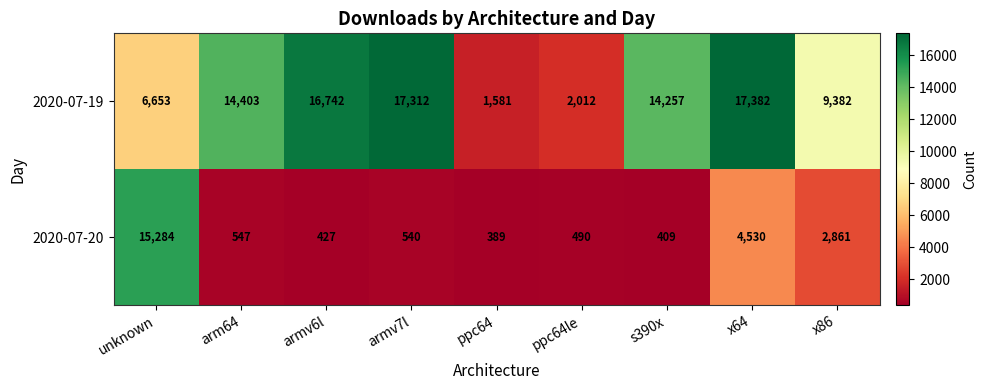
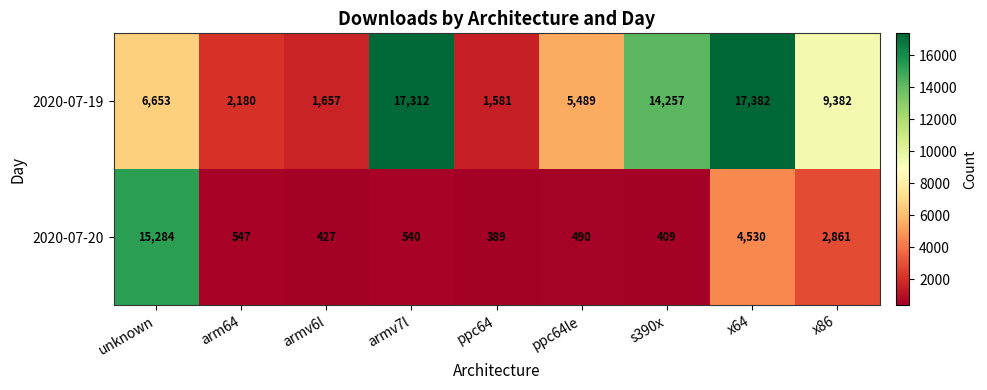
2020-07-19, arm64: 14,403 -> 2,180
2020-07-19, armv6l: 16,742 -> 1,657
2020-07-19, ppc64le: 2,012 -> 5,489
